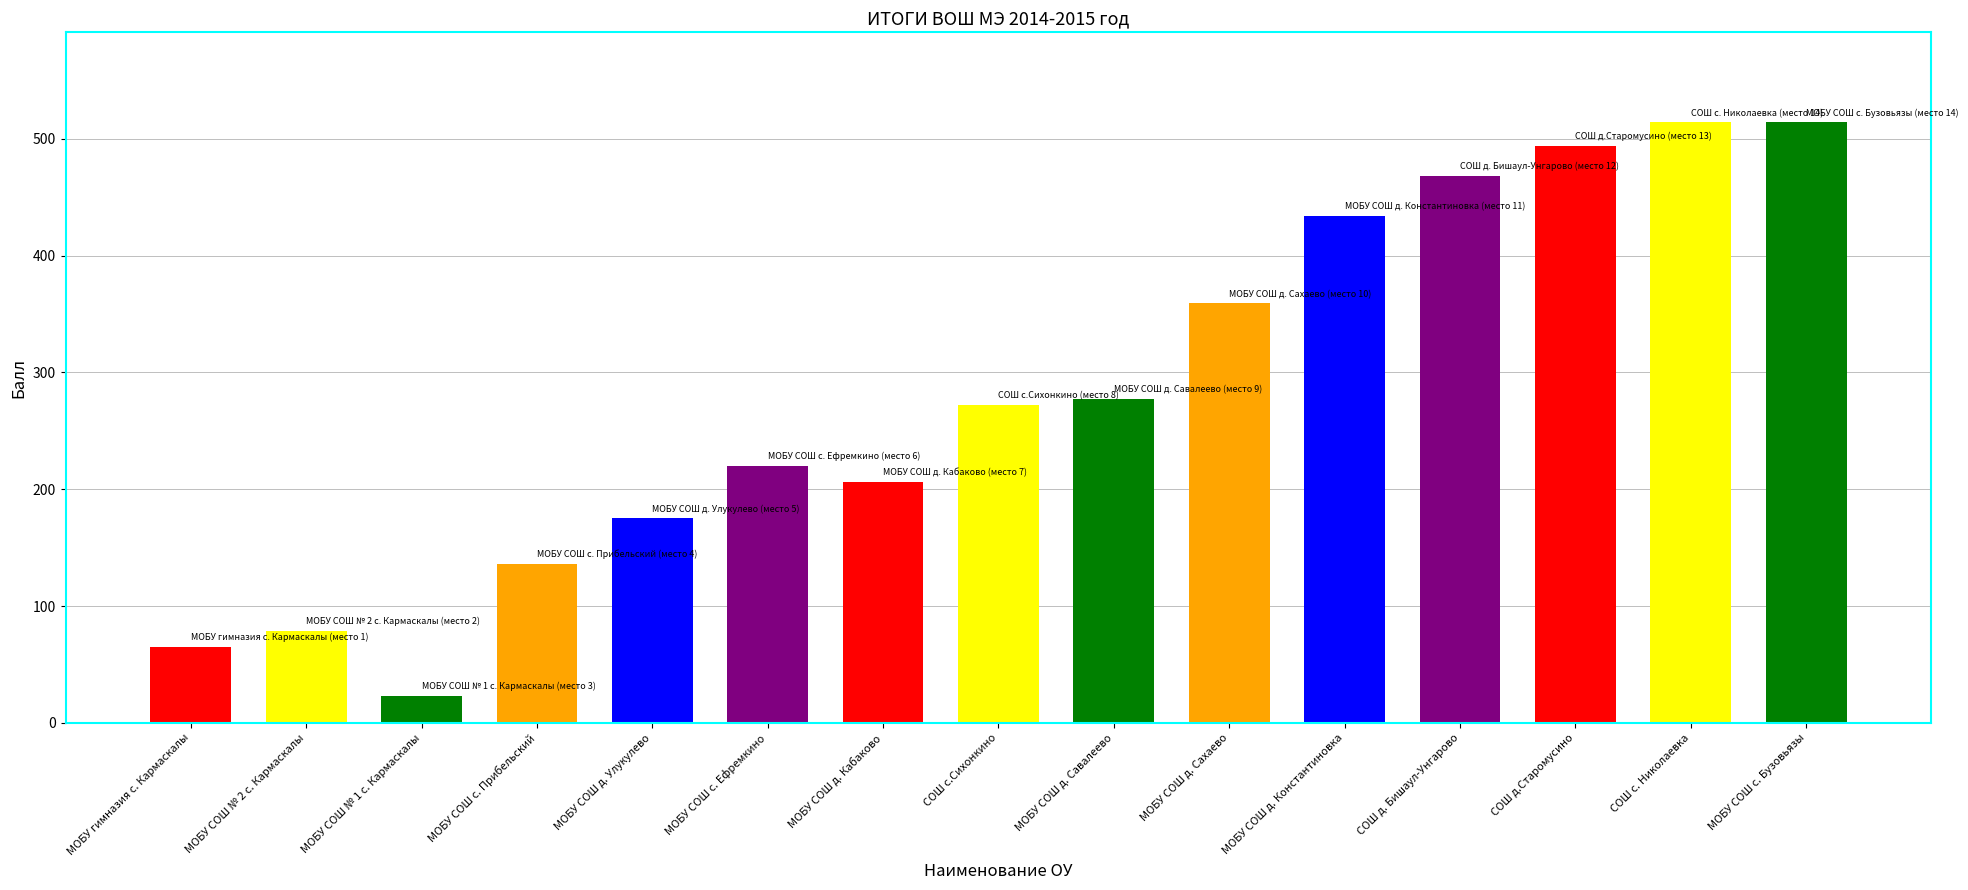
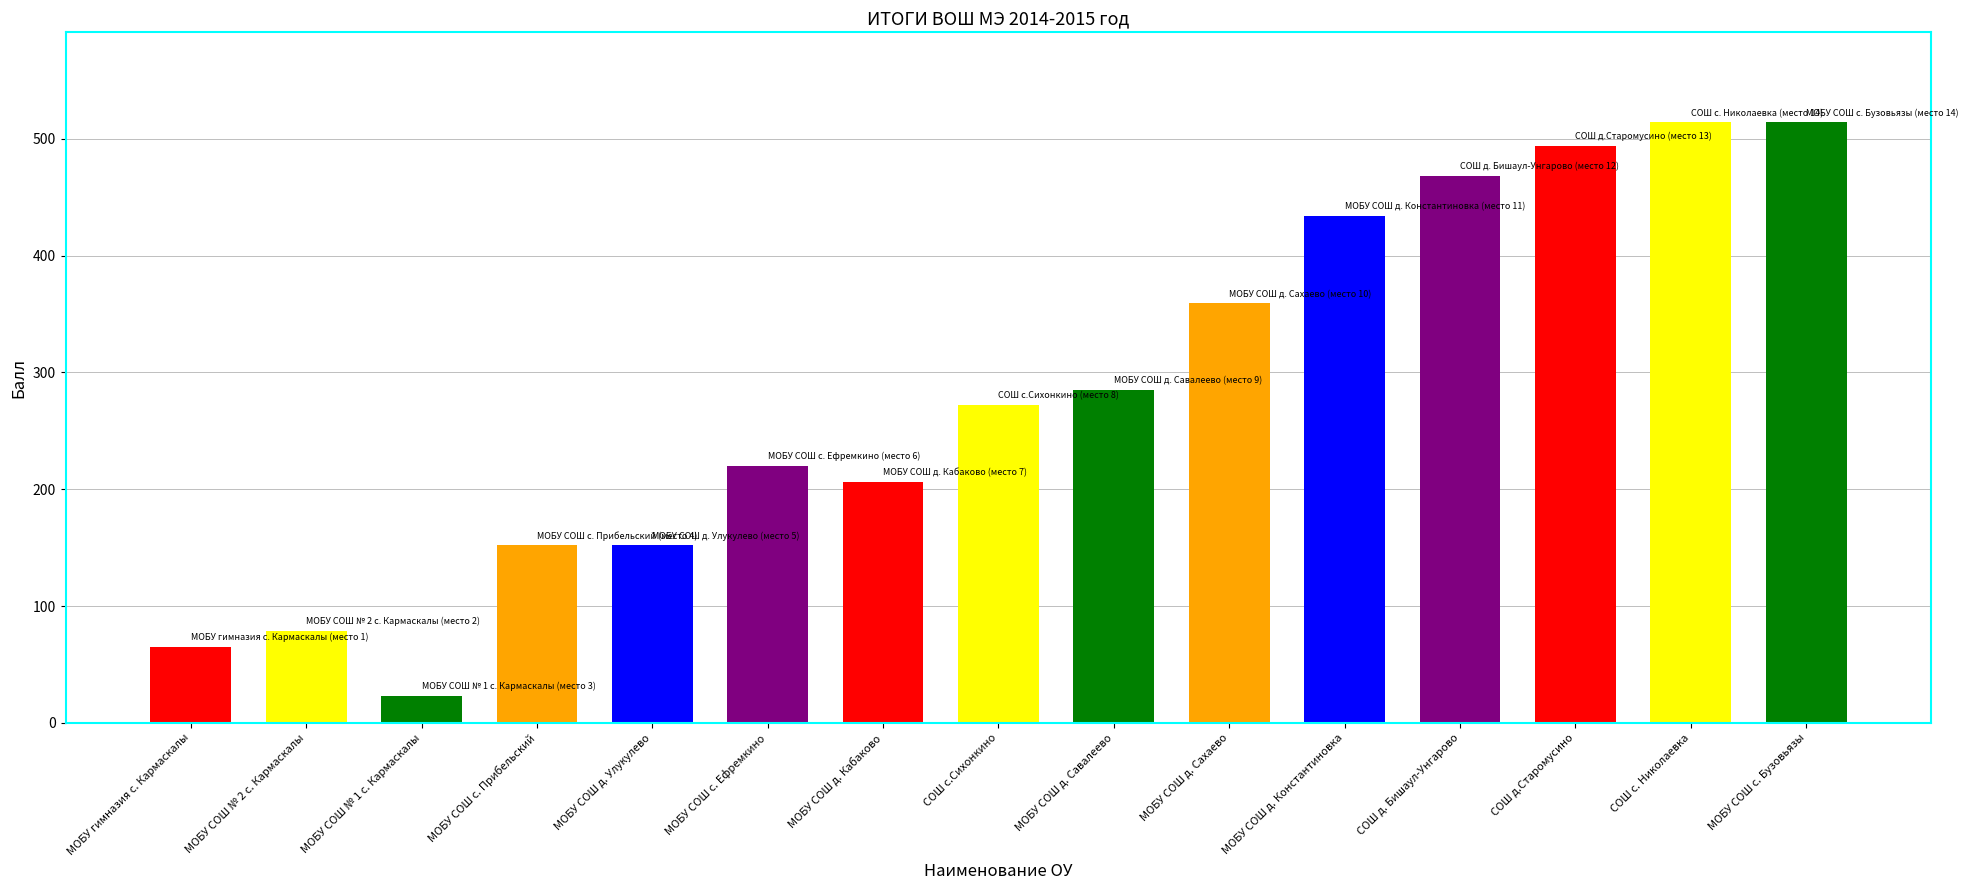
МОБУ СОШ с. Прибельский: 136 -> 152
МОБУ СОШ д. Улукулево: 175 -> 152
МОБУ СОШ д. Савалеево: 277 -> 285
